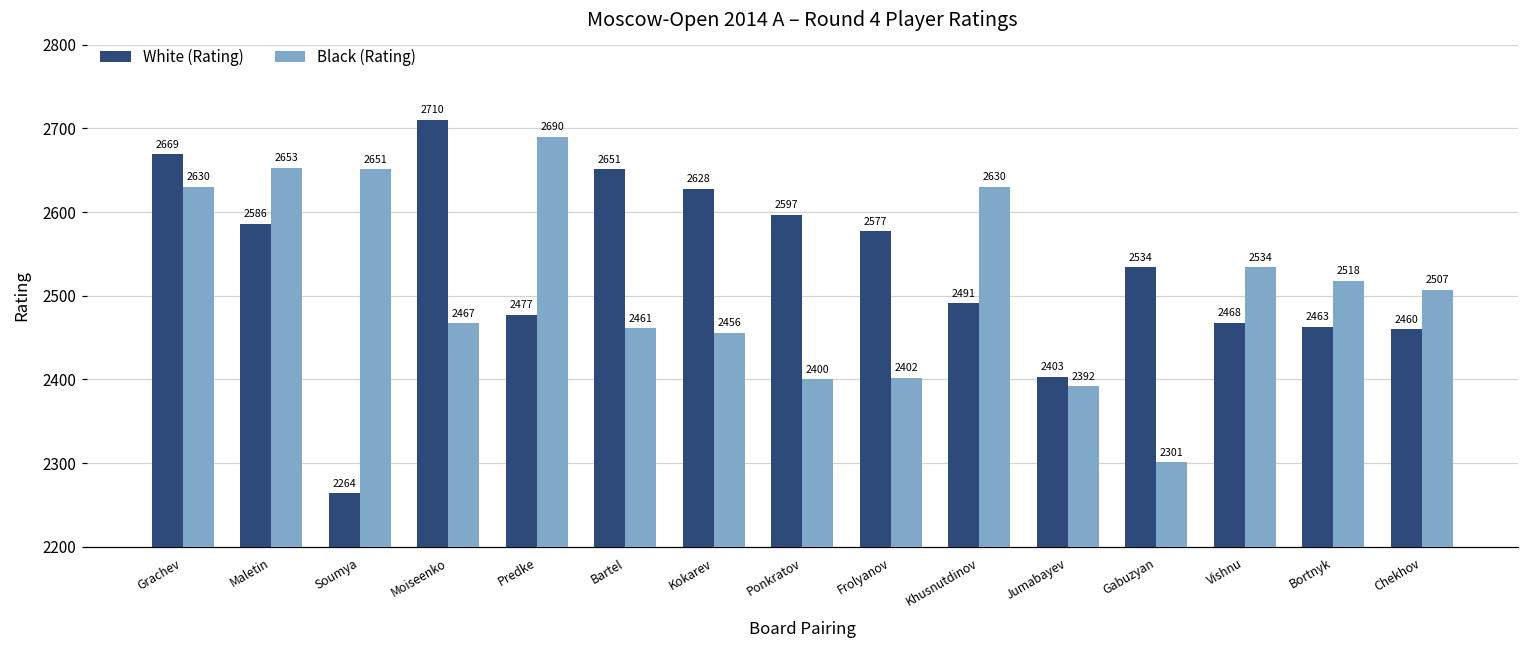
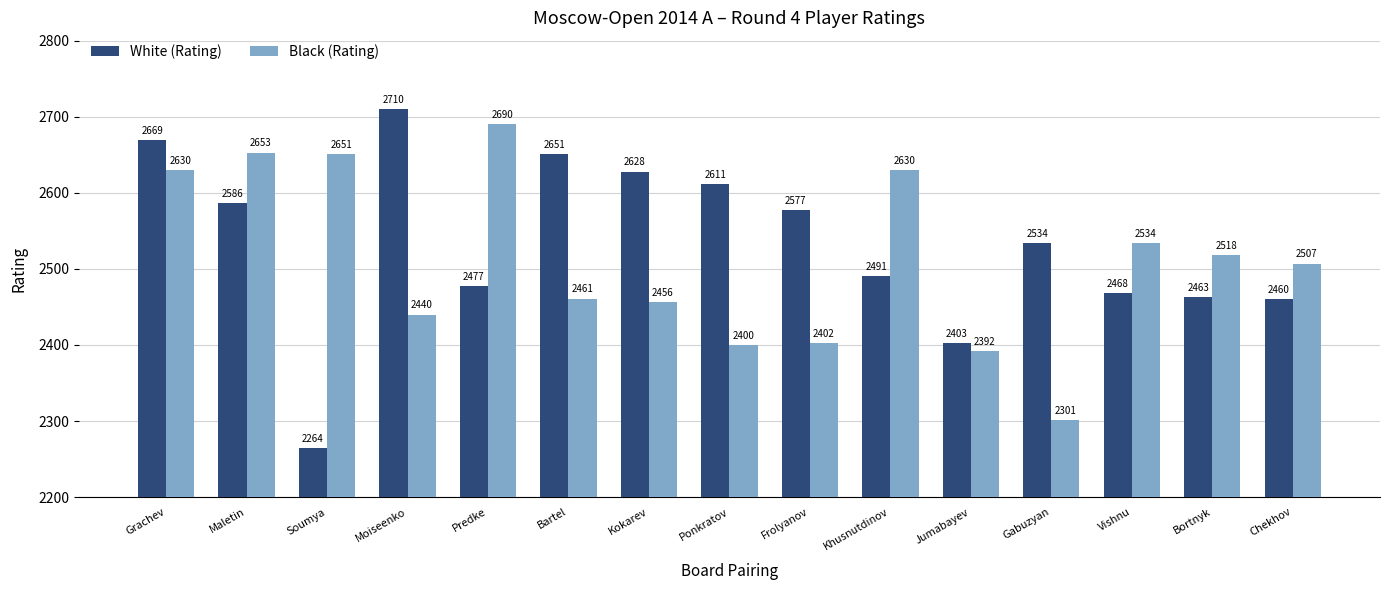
Black (Rating), Moiseenko: 2467 -> 2440
White (Rating), Ponkratov: 2597 -> 2611
